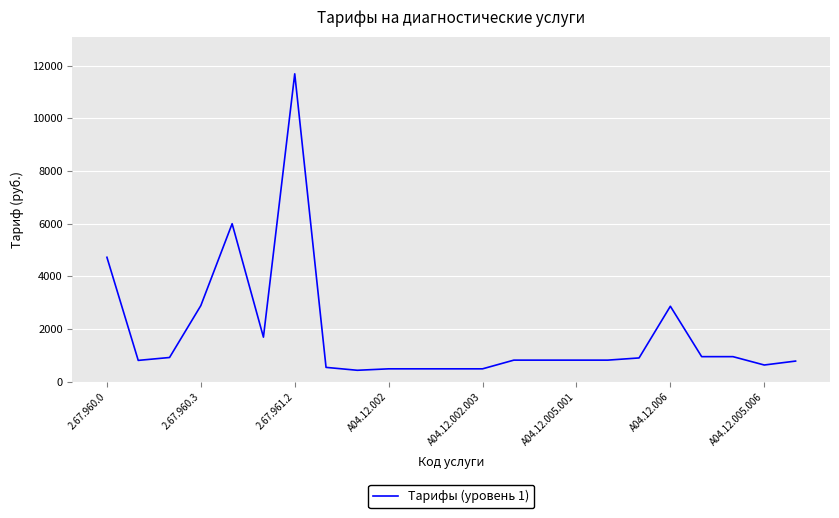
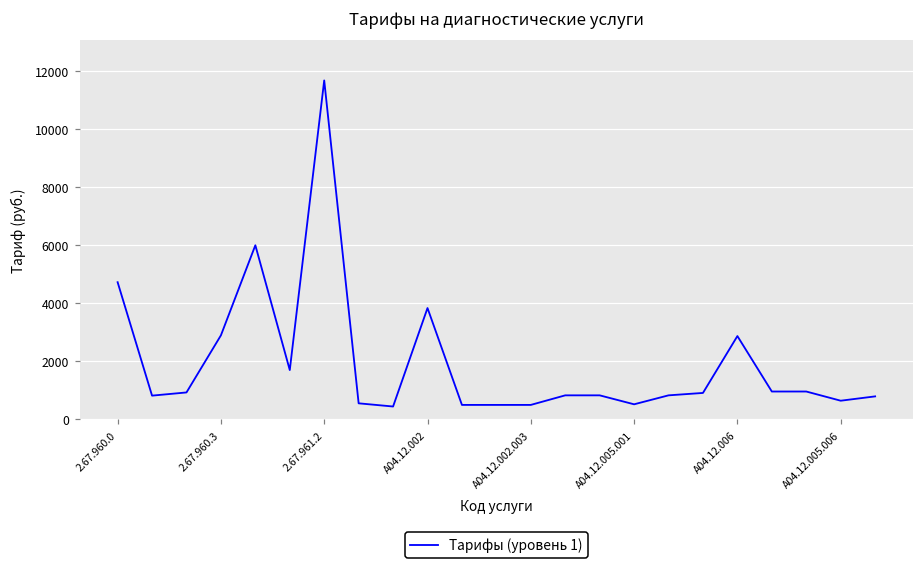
A04.12.002: 500 -> 3800
A04.12.005.001: 800 -> 500
